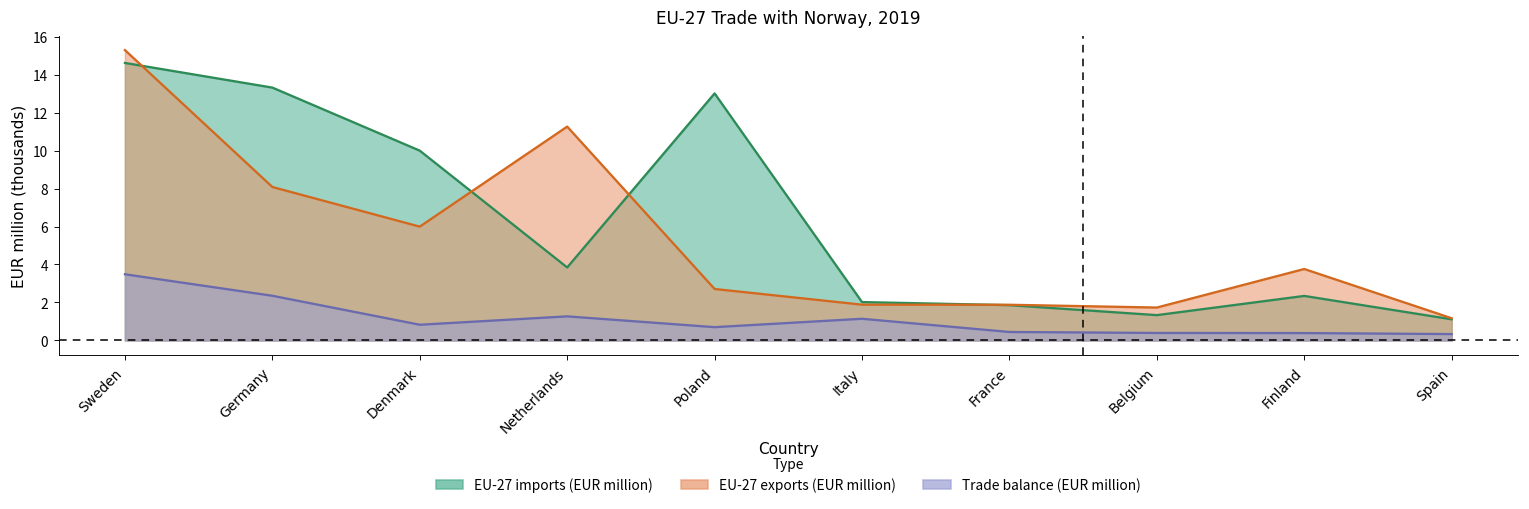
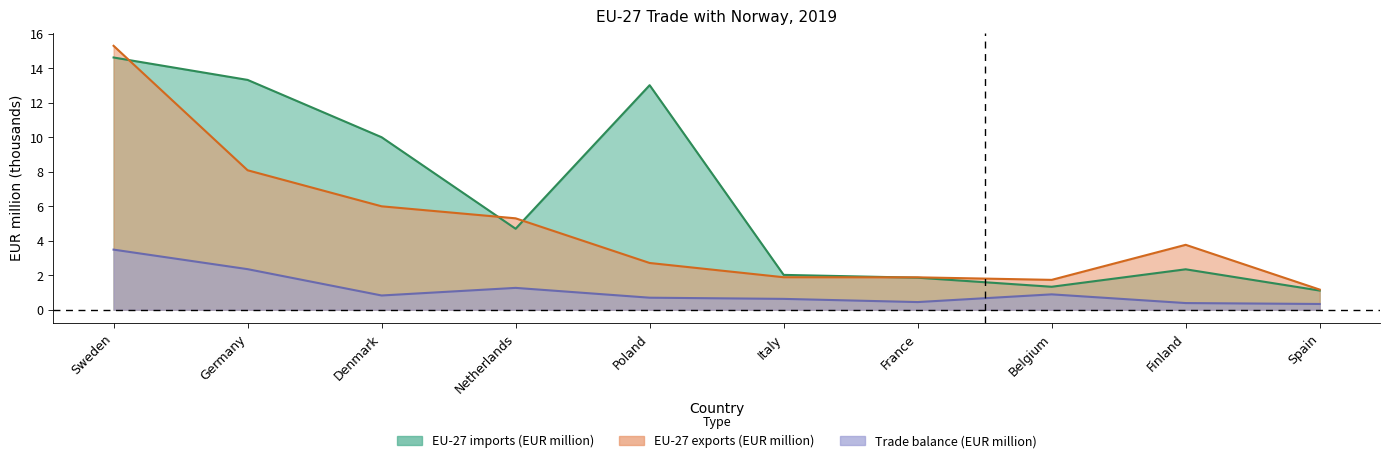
EU-27 imports (EUR million), Netherlands: 3.8 -> 4.7
EU-27 exports (EUR million), Netherlands: 11.3 -> 5.3
Trade balance (EUR million), Italy: 1.1 -> 0.6
Trade balance (EUR million), Belgium: 0.4 -> 0.9
